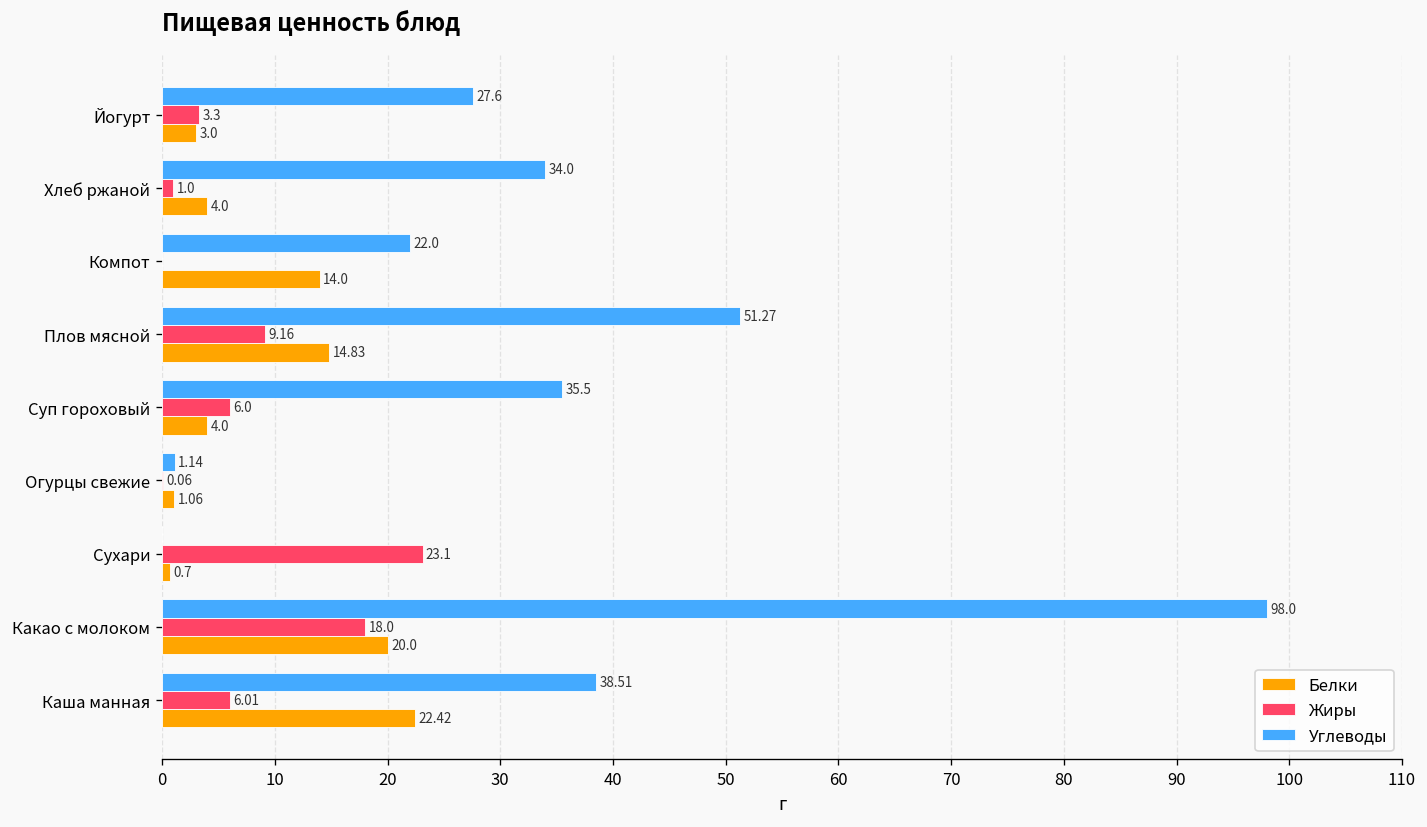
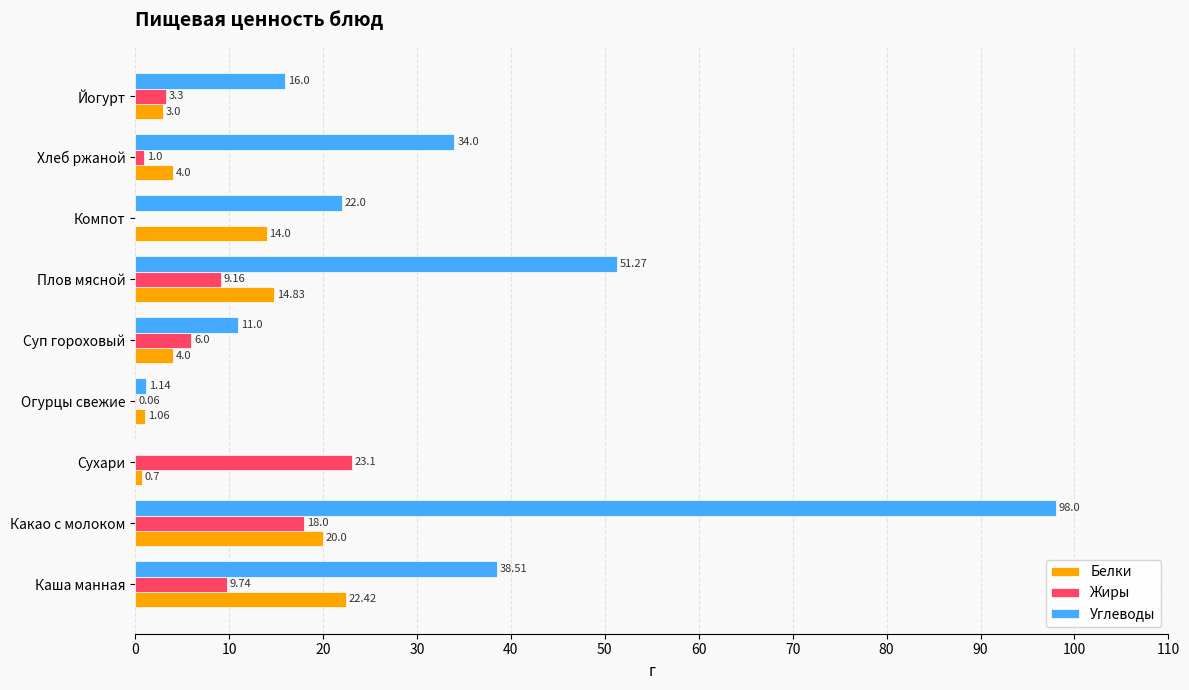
Углеводы, Йогурт: 27.6 -> 16.0
Углеводы, Суп гороховый: 35.5 -> 11.0
Жиры, Каша манная: 6.01 -> 9.74
